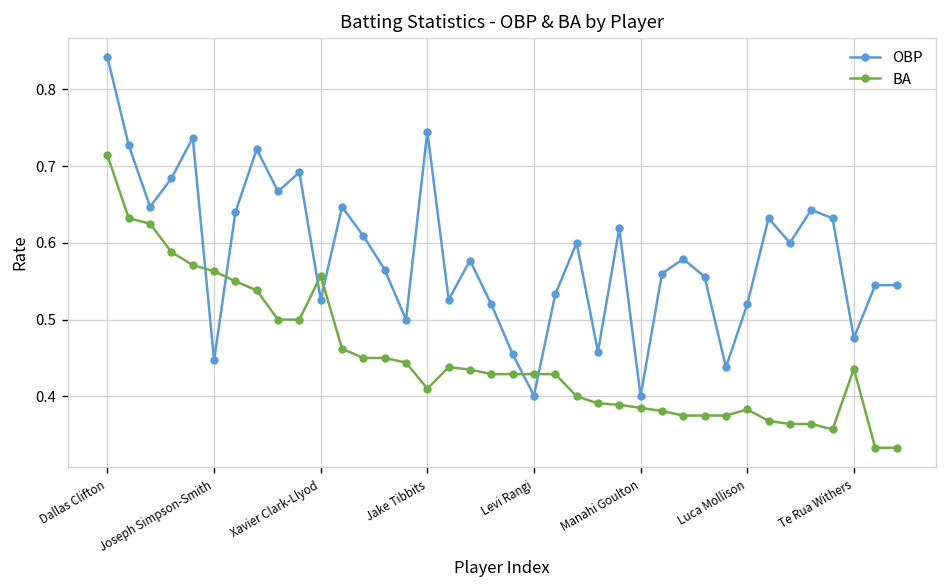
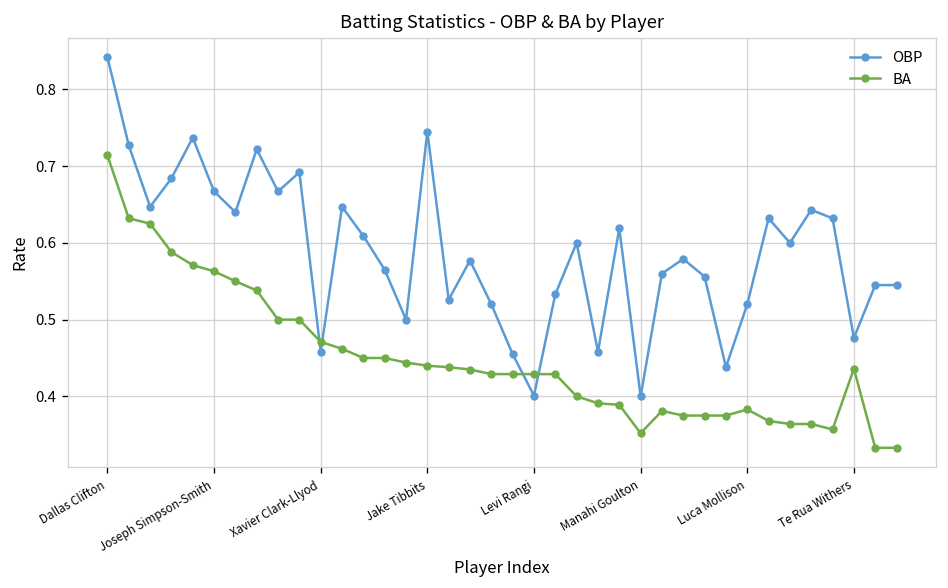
OBP, Joseph Simpson-Smith: 0.45 -> 0.67
OBP, Xavier Clark-Llyod: 0.53 -> 0.46
BA, Xavier Clark-Llyod: 0.56 -> 0.47
BA, Jake Tibbits: 0.41 -> 0.44
BA, Manahi Goulton: 0.39 -> 0.35
